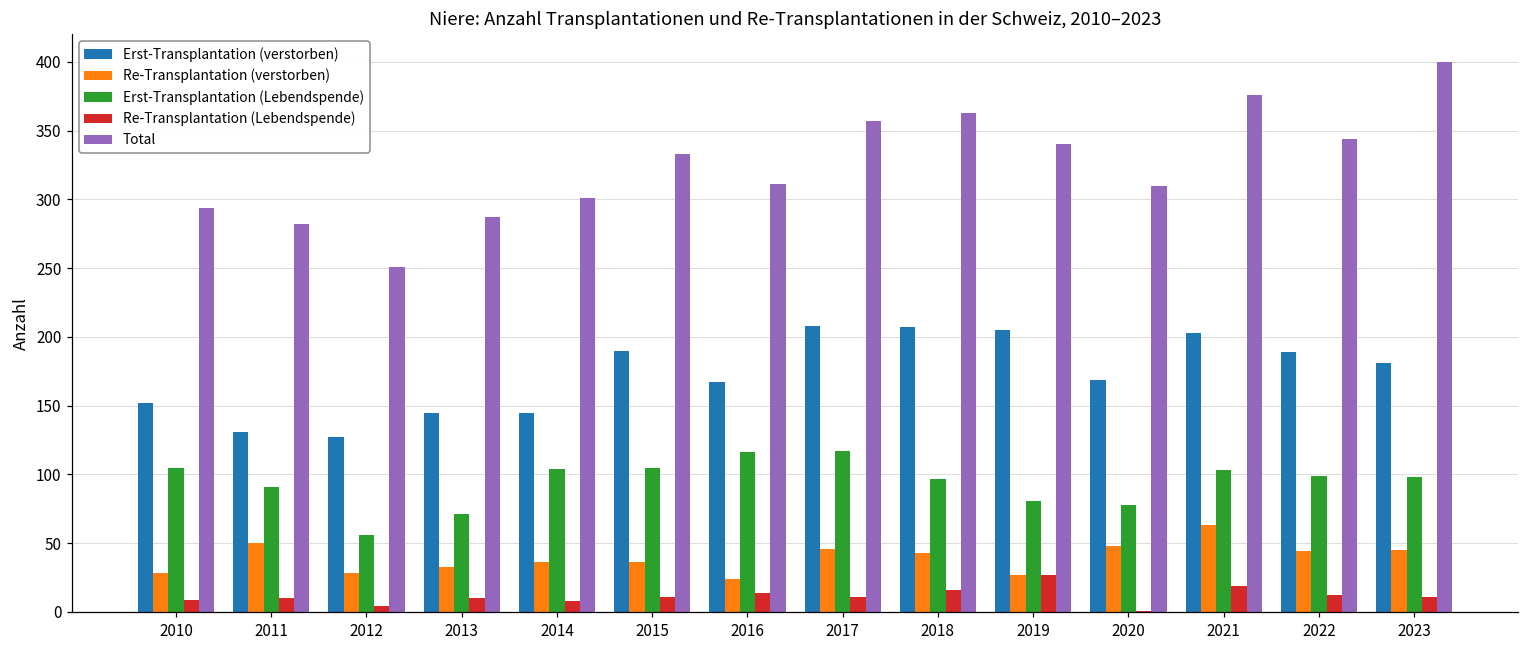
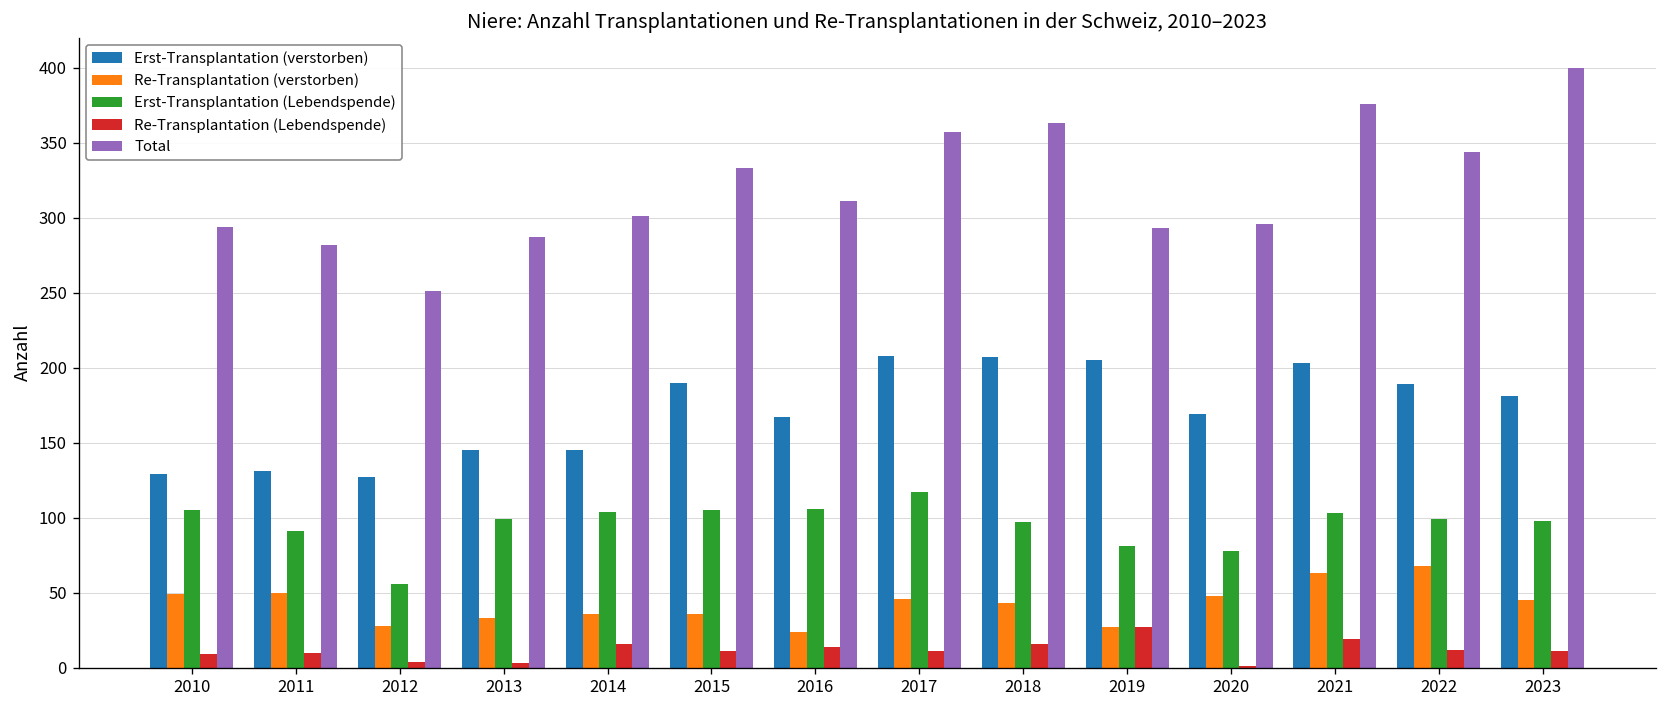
Erst-Transplantation (verstorben), 2010: 152 -> 129
Re-Transplantation (verstorben), 2010: 28 -> 49
Erst-Transplantation (Lebendspende), 2013: 71 -> 99
Re-Transplantation (Lebendspende), 2013: 10 -> 3
Re-Transplantation (Lebendspende), 2014: 8 -> 16
Erst-Transplantation (Lebendspende), 2016: 116 -> 106
Total, 2019: 340 -> 293
Total, 2020: 310 -> 296
Re-Transplantation (verstorben), 2022: 44 -> 68
